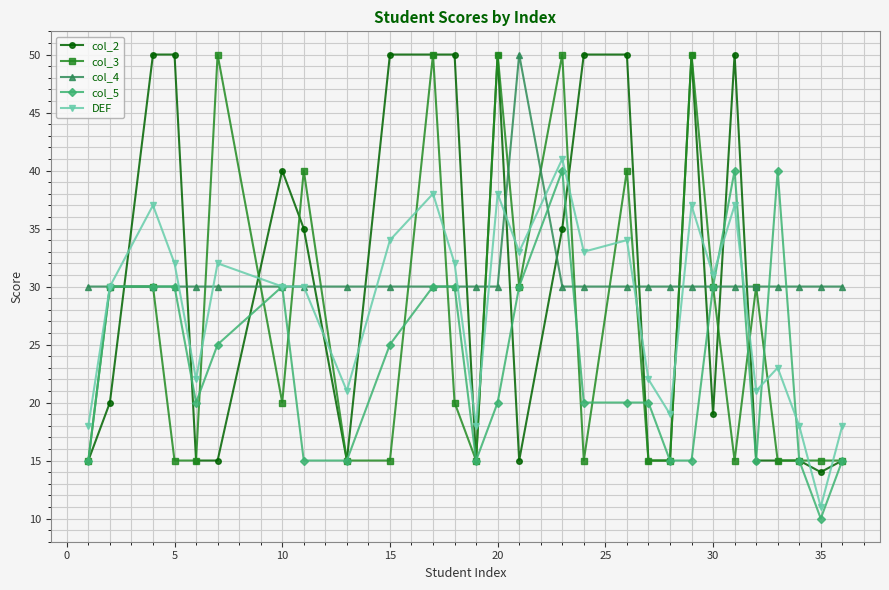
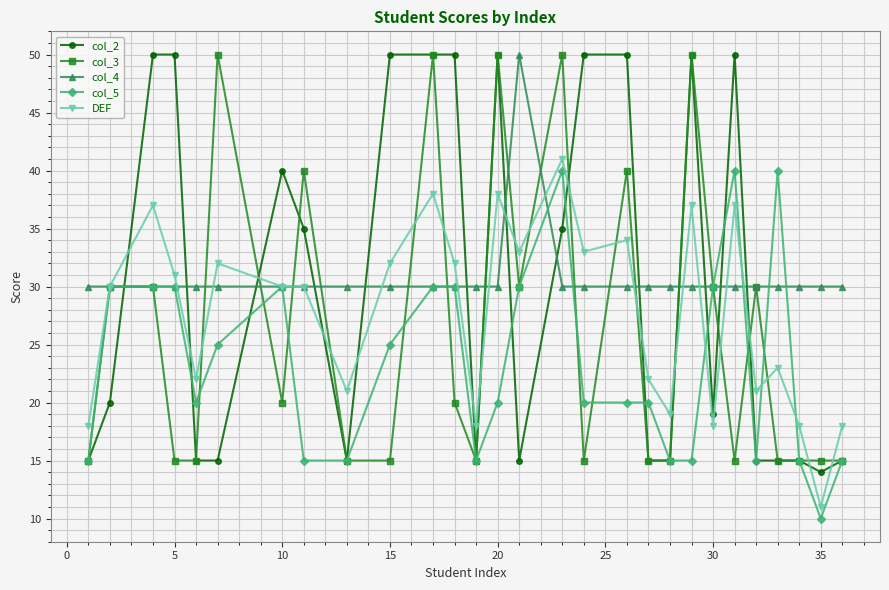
DEF, 5: 32 -> 31
DEF, 15: 34 -> 32
DEF, 30: 31 -> 18
